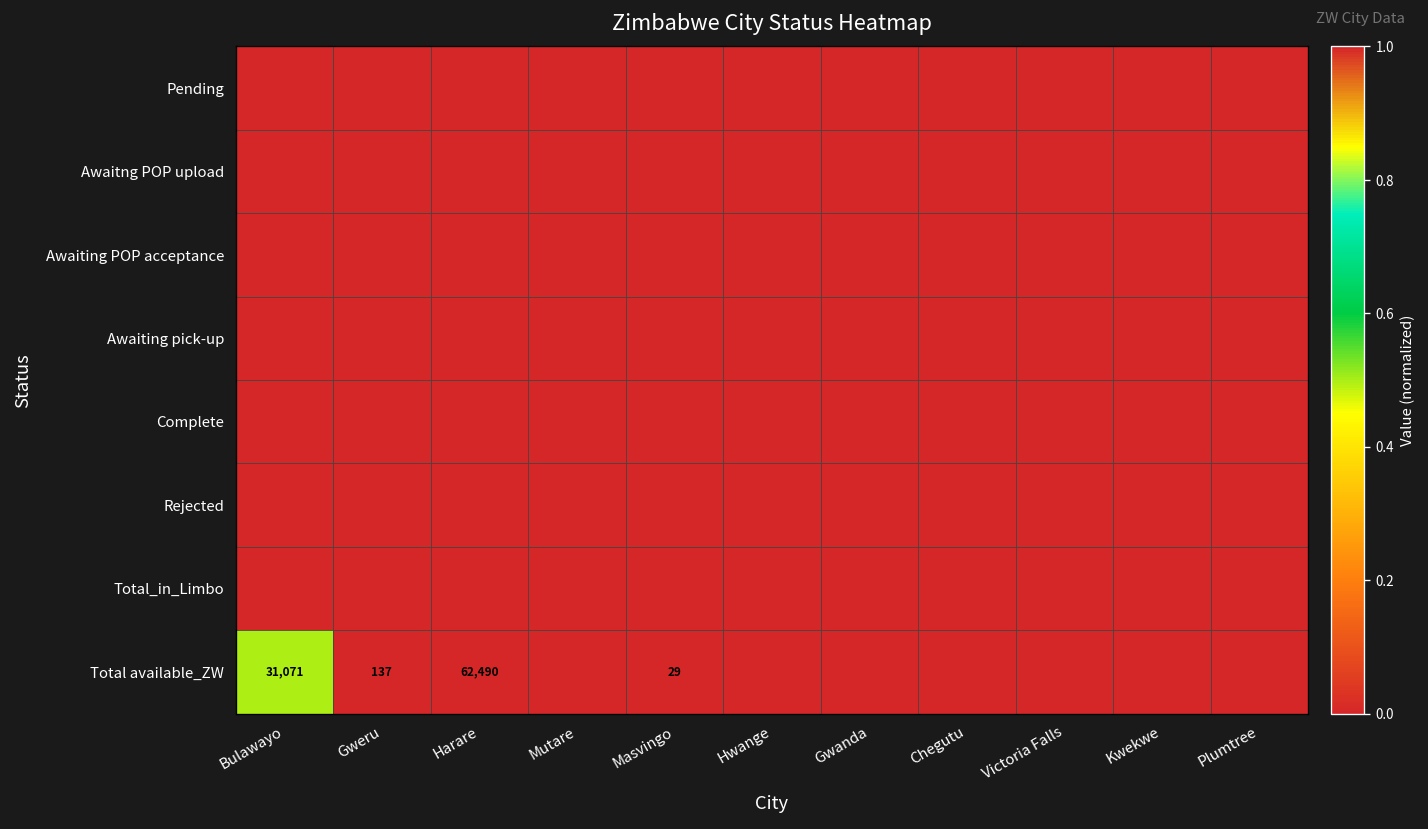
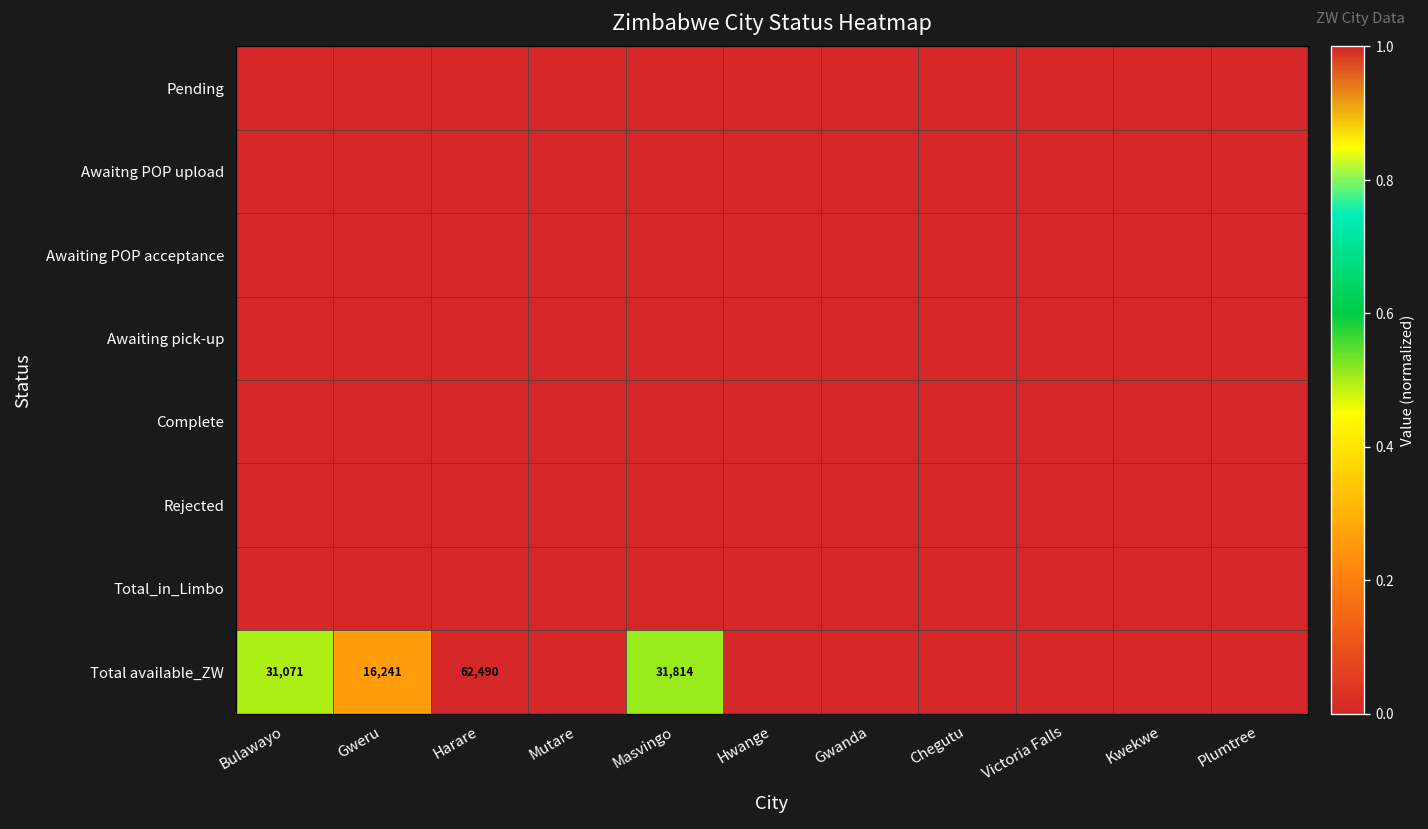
Total available_ZW, Gweru: 137 -> 16,241
Total available_ZW, Masvingo: 29 -> 31,814
